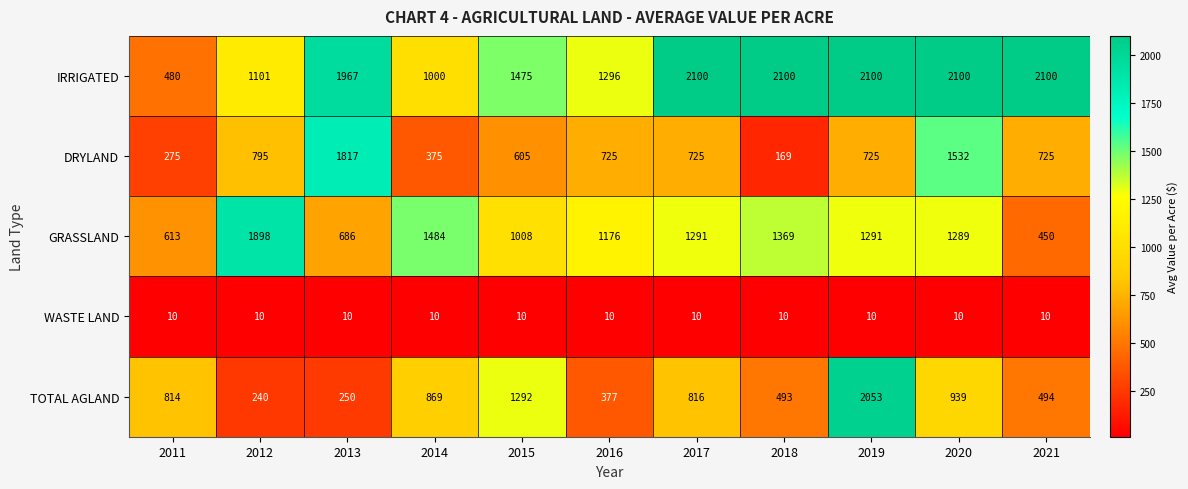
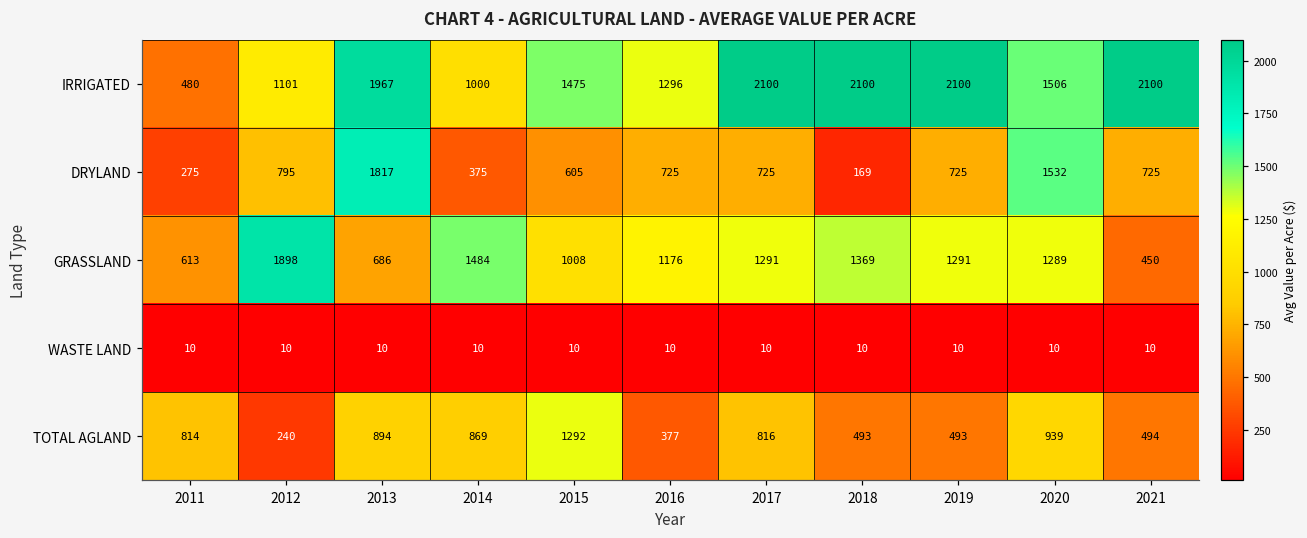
IRRIGATED, 2020: 2100 -> 1506
TOTAL AGLAND, 2013: 250 -> 894
TOTAL AGLAND, 2019: 2053 -> 493
